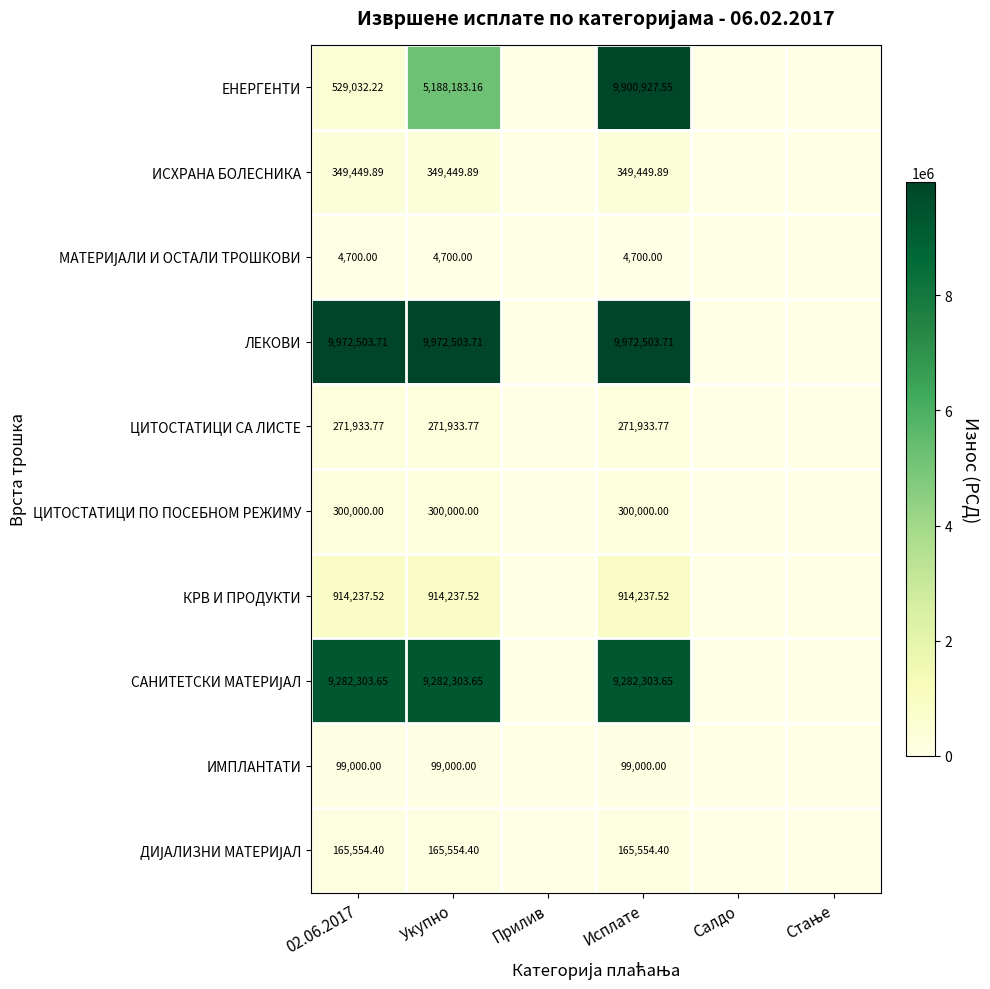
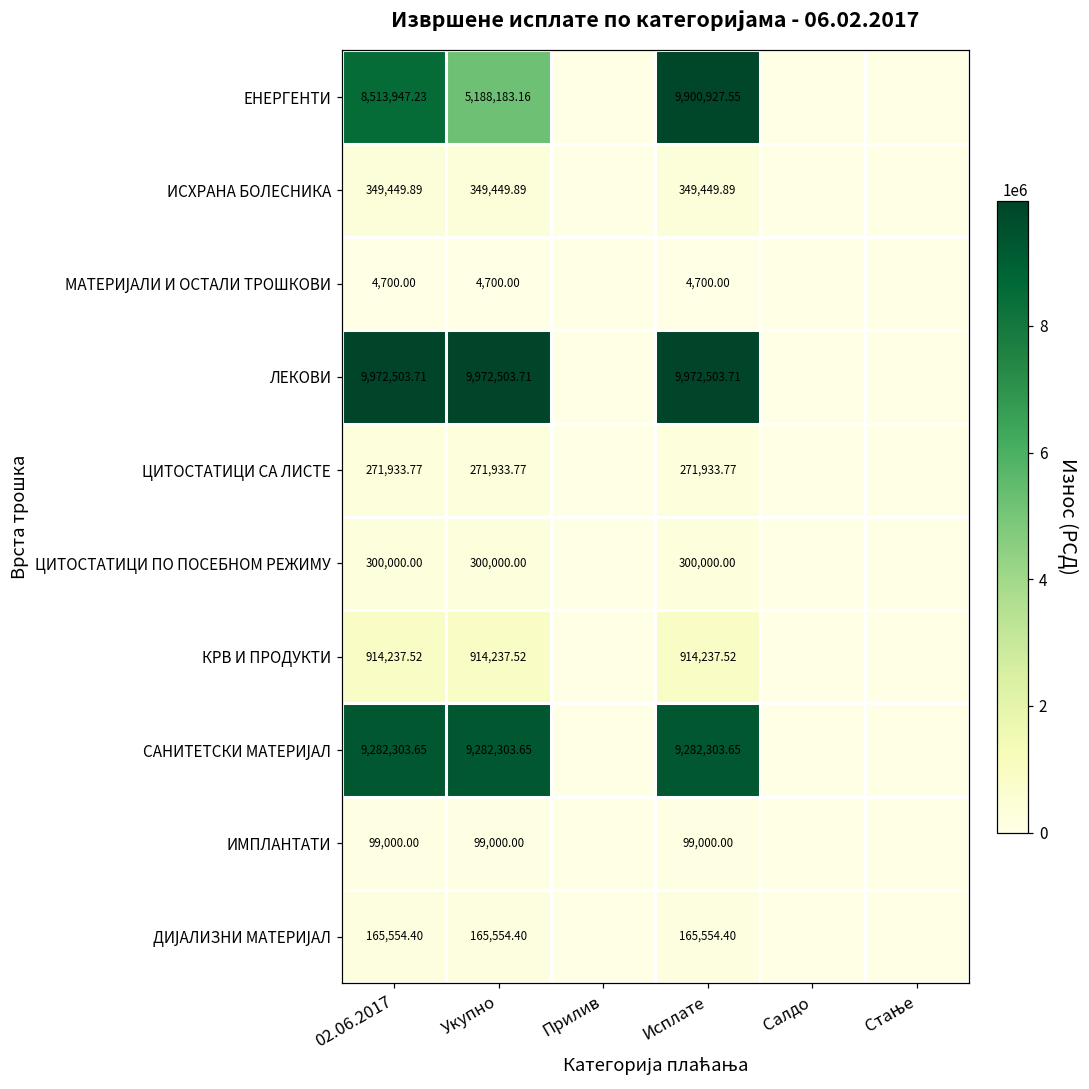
ЕНЕРГЕНТИ, 02.06.2017: 529,032.22 -> 8,513,947.23
